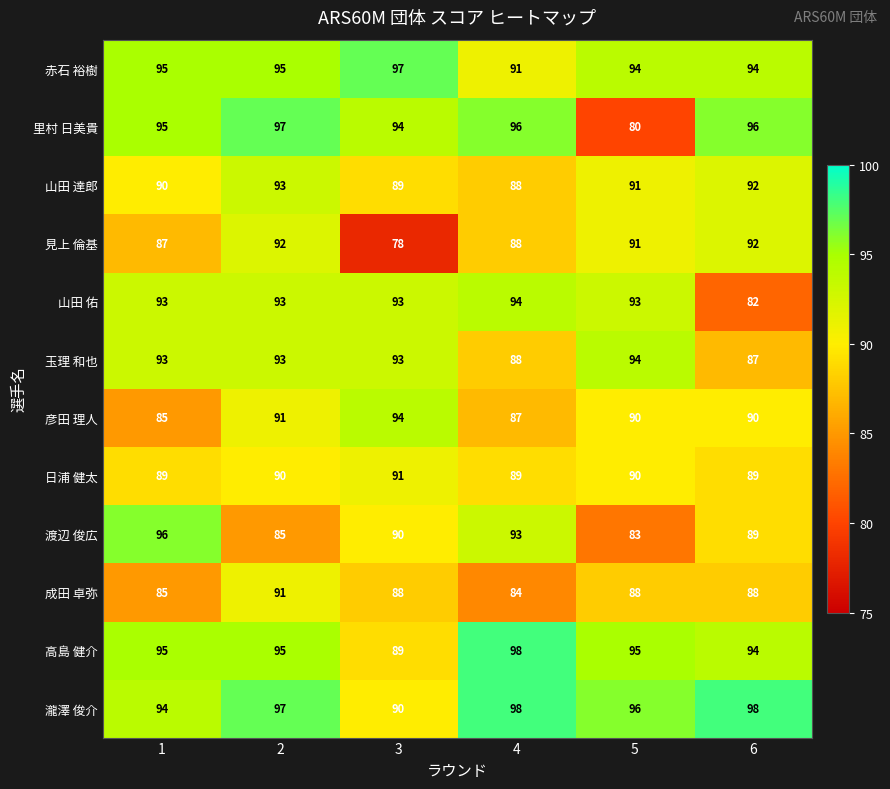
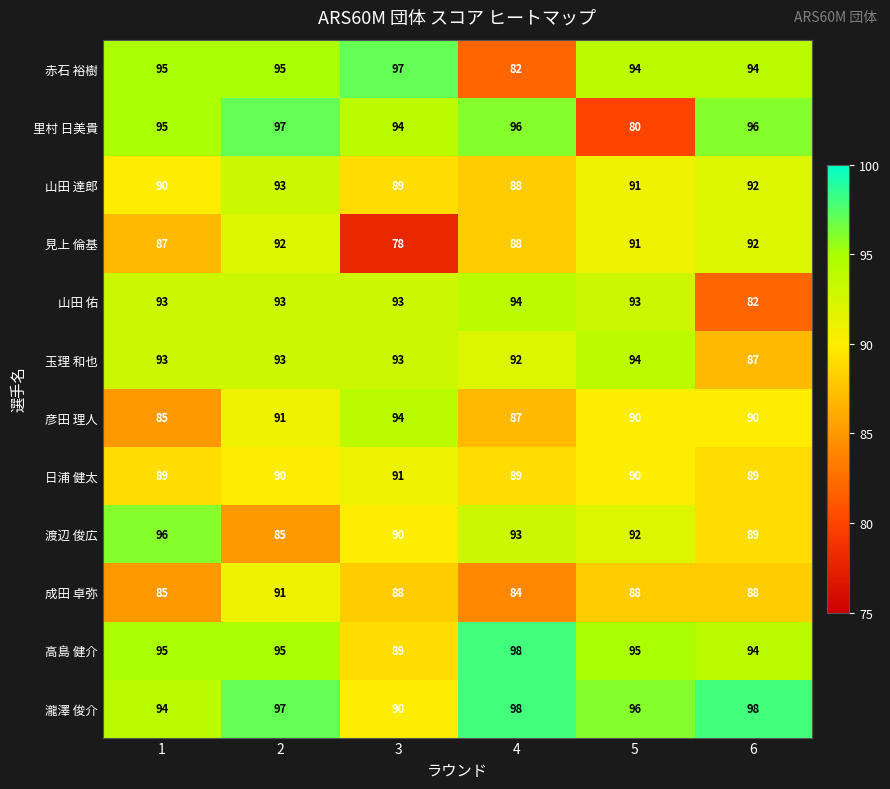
赤石 裕樹, 4: 91 -> 82
玉理 和也, 4: 88 -> 92
渡辺 俊広, 5: 83 -> 92
